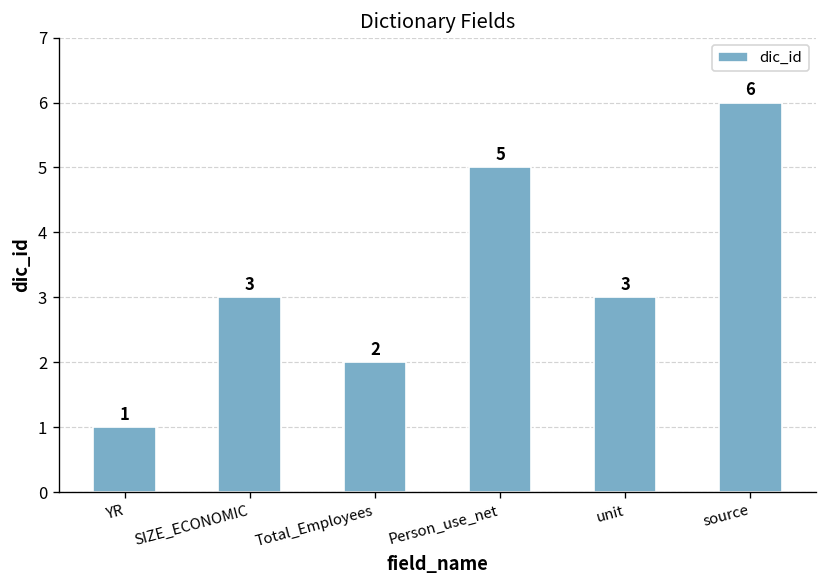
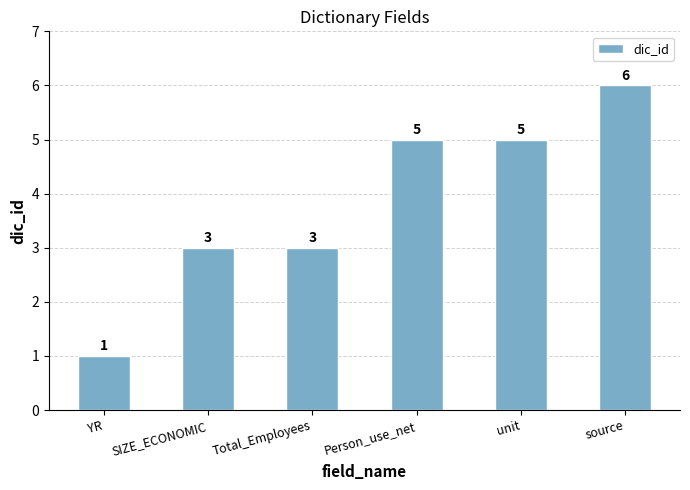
Total_Employees: 2 -> 3
unit: 3 -> 5
